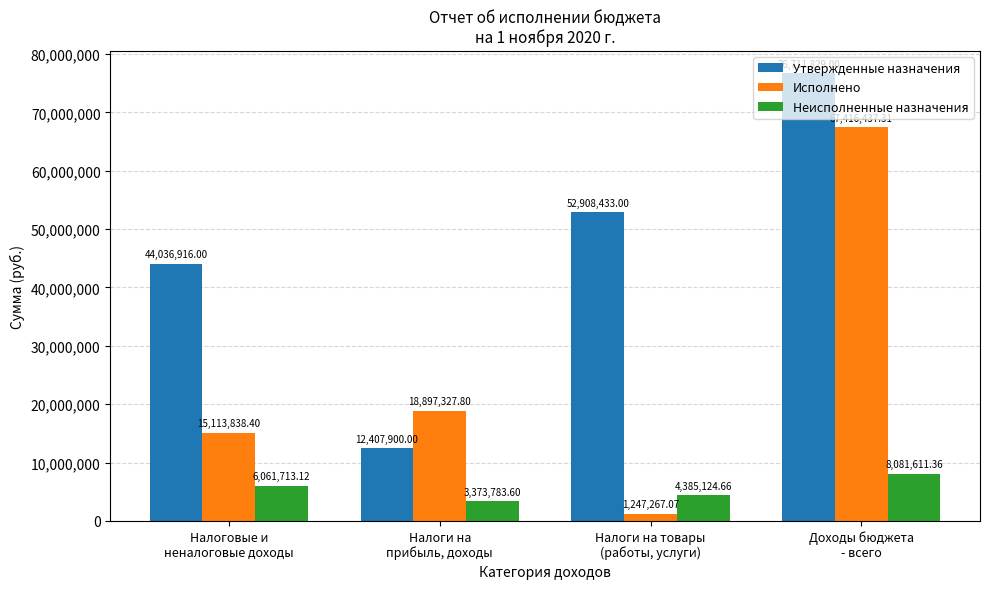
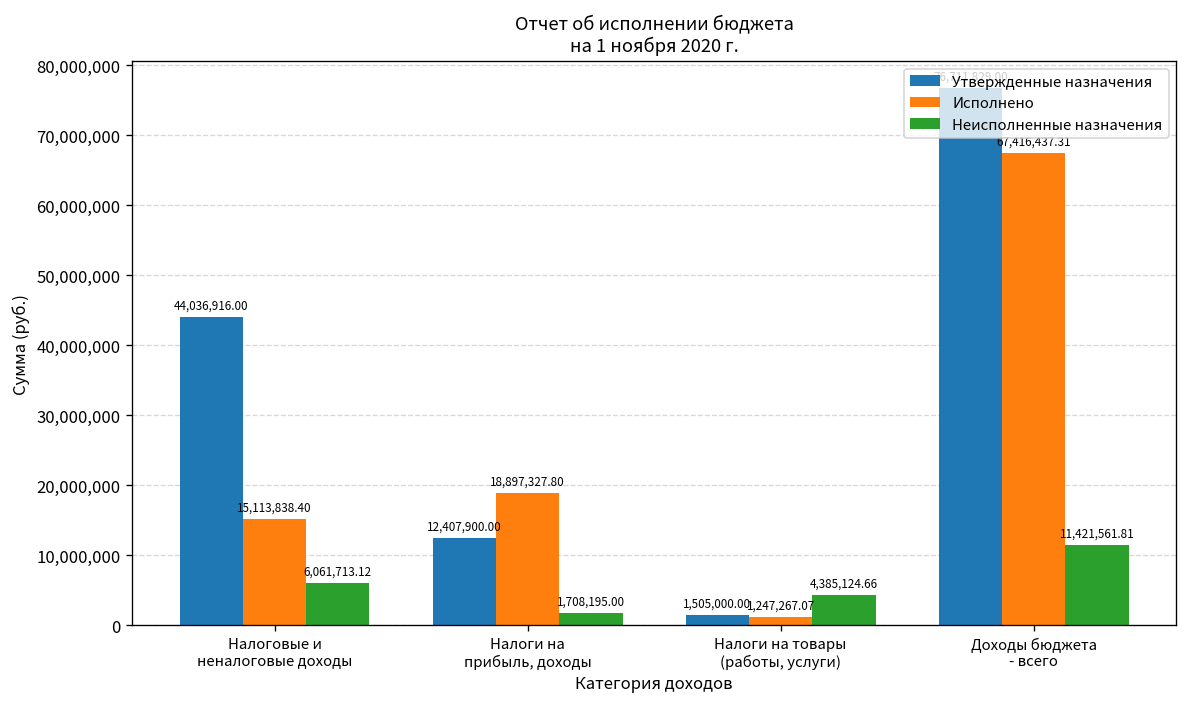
Неисполненные назначения, Налоги на прибыль, доходы: 3,373,783.60 -> 1,708,195.00
Утвержденные назначения, Налоги на товары (работы, услуги): 52,908,433.00 -> 1,505,000.00
Неисполненные назначения, Доходы бюджета - всего: 8,081,611.36 -> 11,421,561.81
